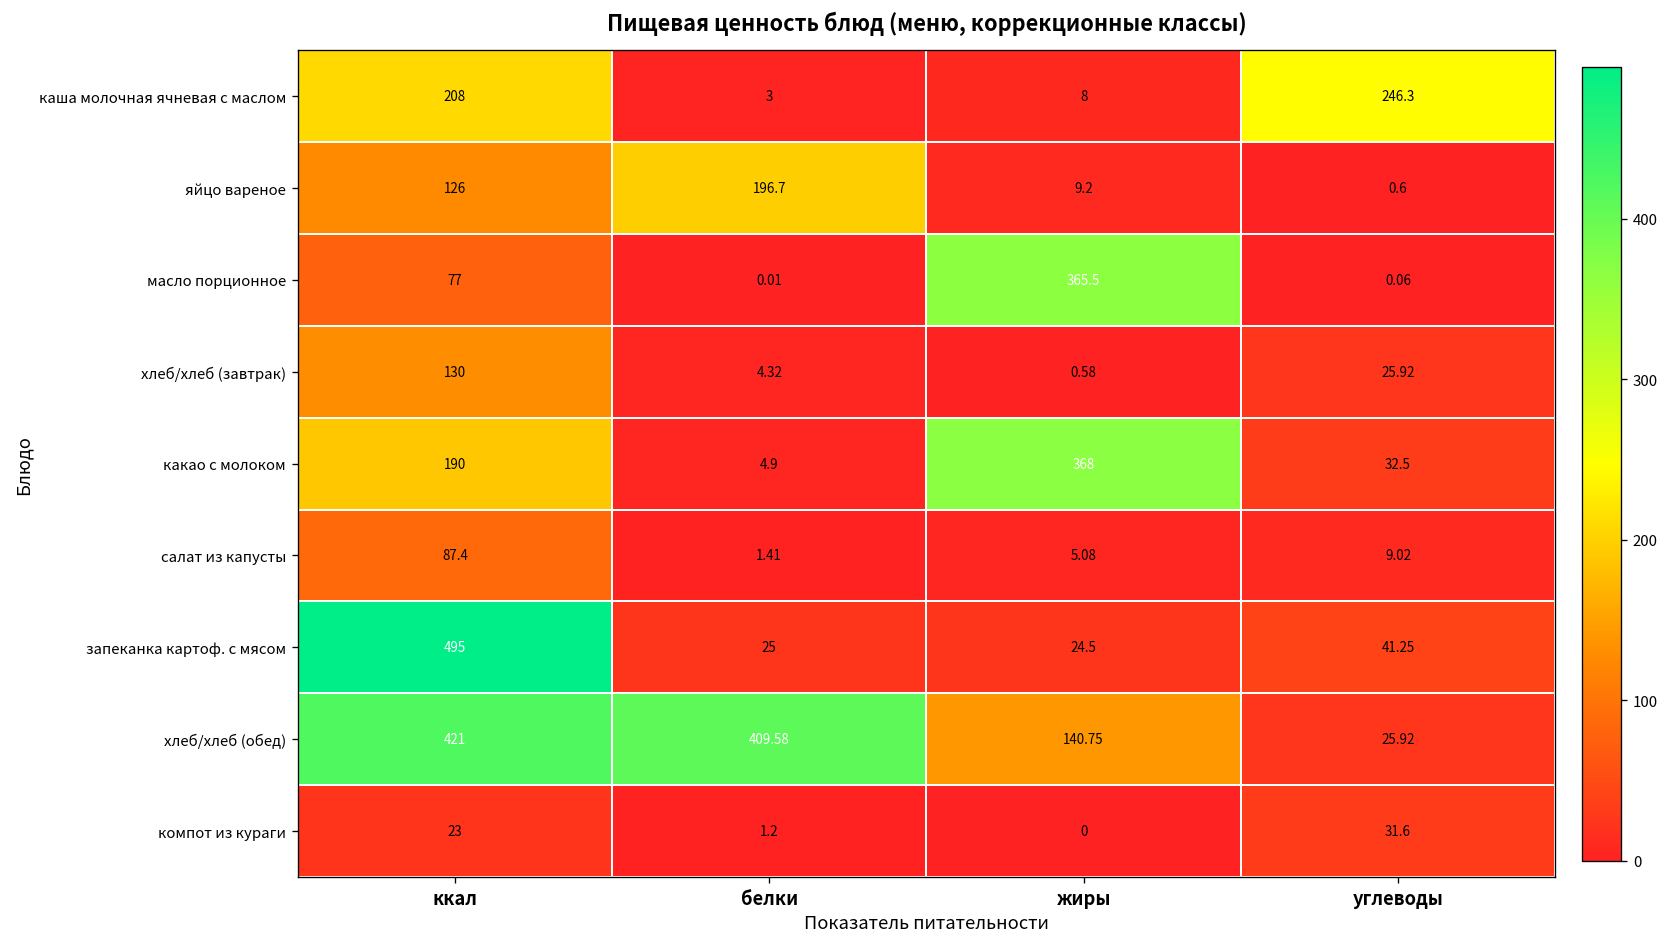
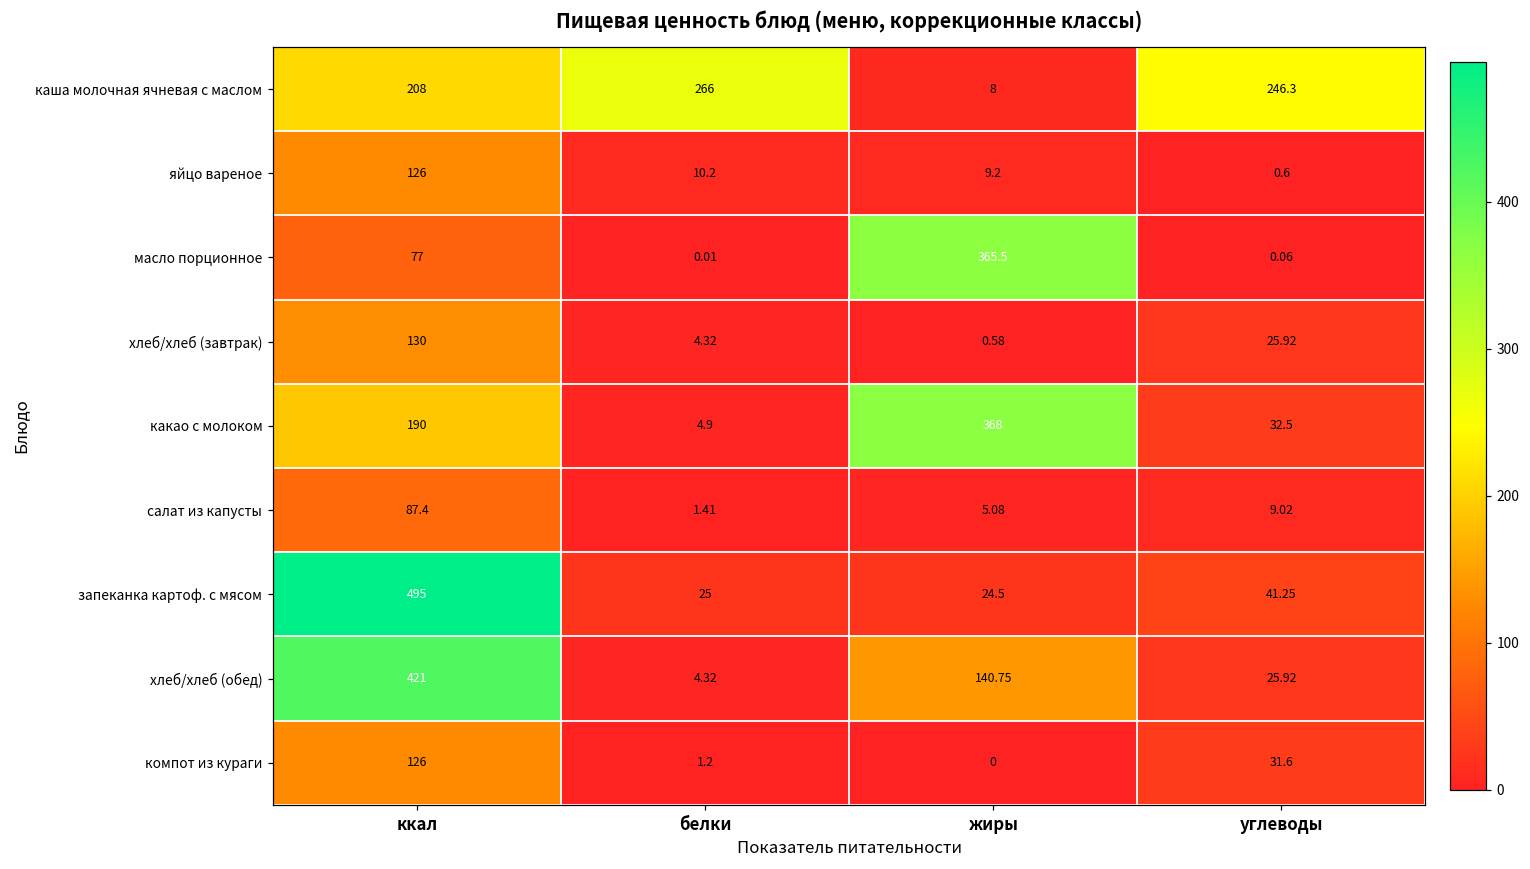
каша молочная ячневая с маслом, белки: 3 -> 266
яйцо вареное, белки: 196.7 -> 10.2
хлеб/хлеб (обед), белки: 409.58 -> 4.32
компот из кураги, ккал: 23 -> 126
